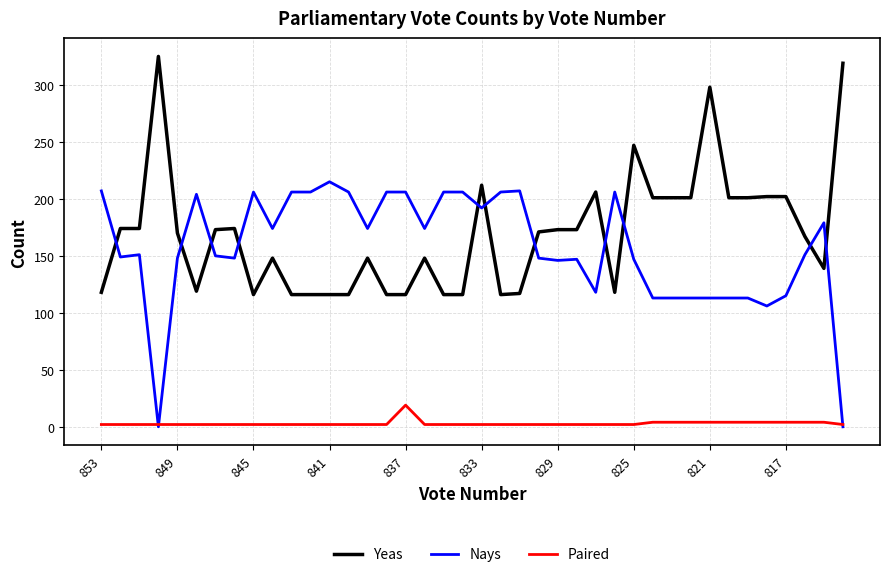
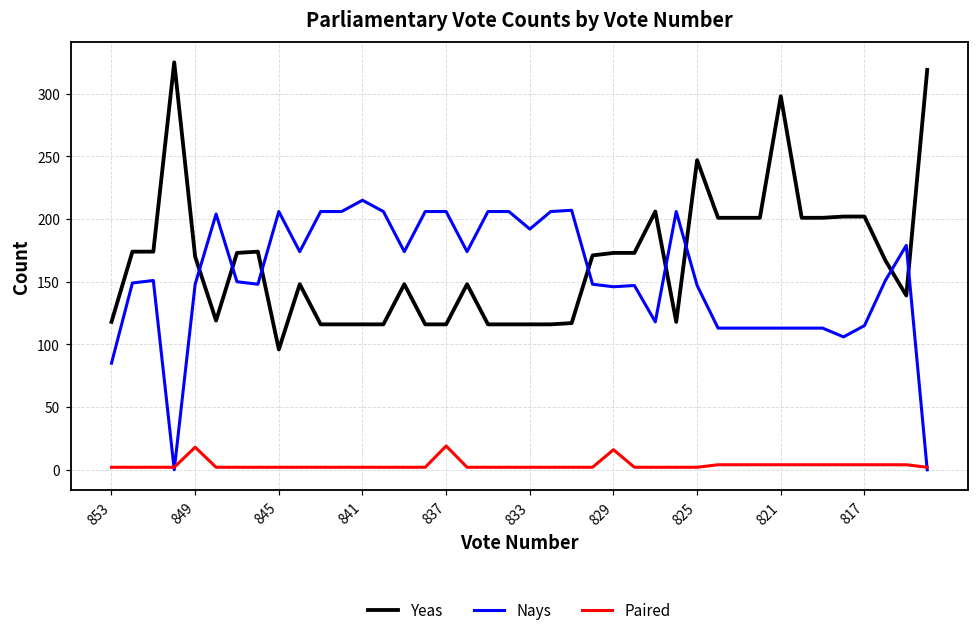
Nays, 853: 207 -> 85
Paired, 849: 2 -> 18
Yeas, 845: 116 -> 96
Yeas, 833: 212 -> 116
Paired, 829: 2 -> 16
